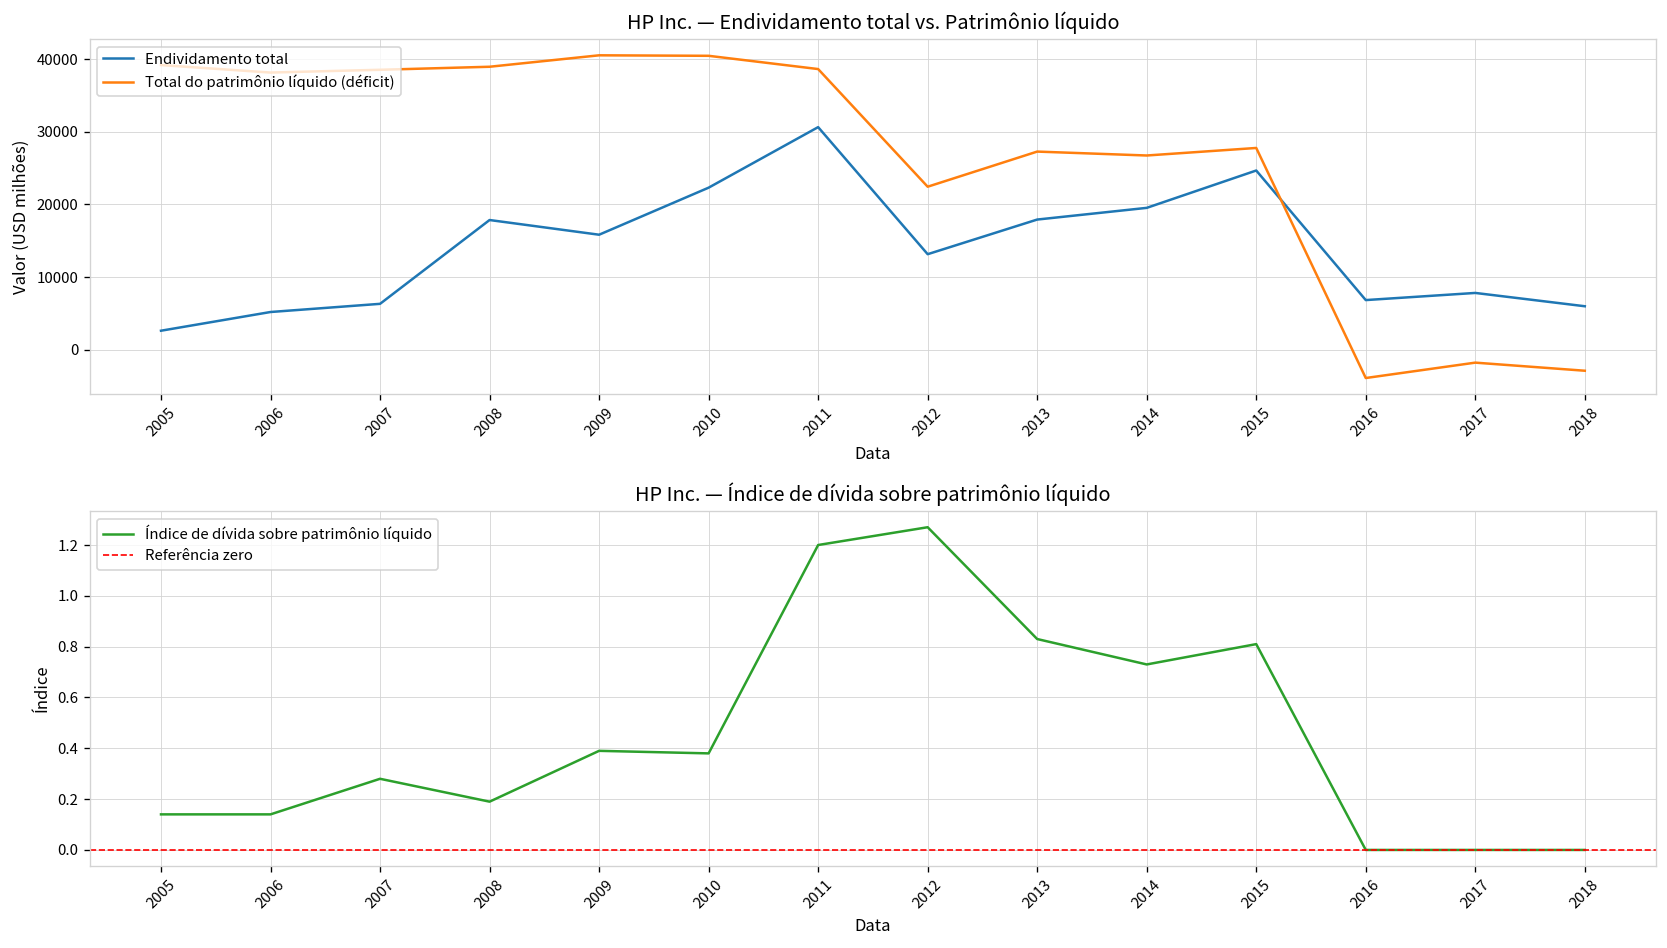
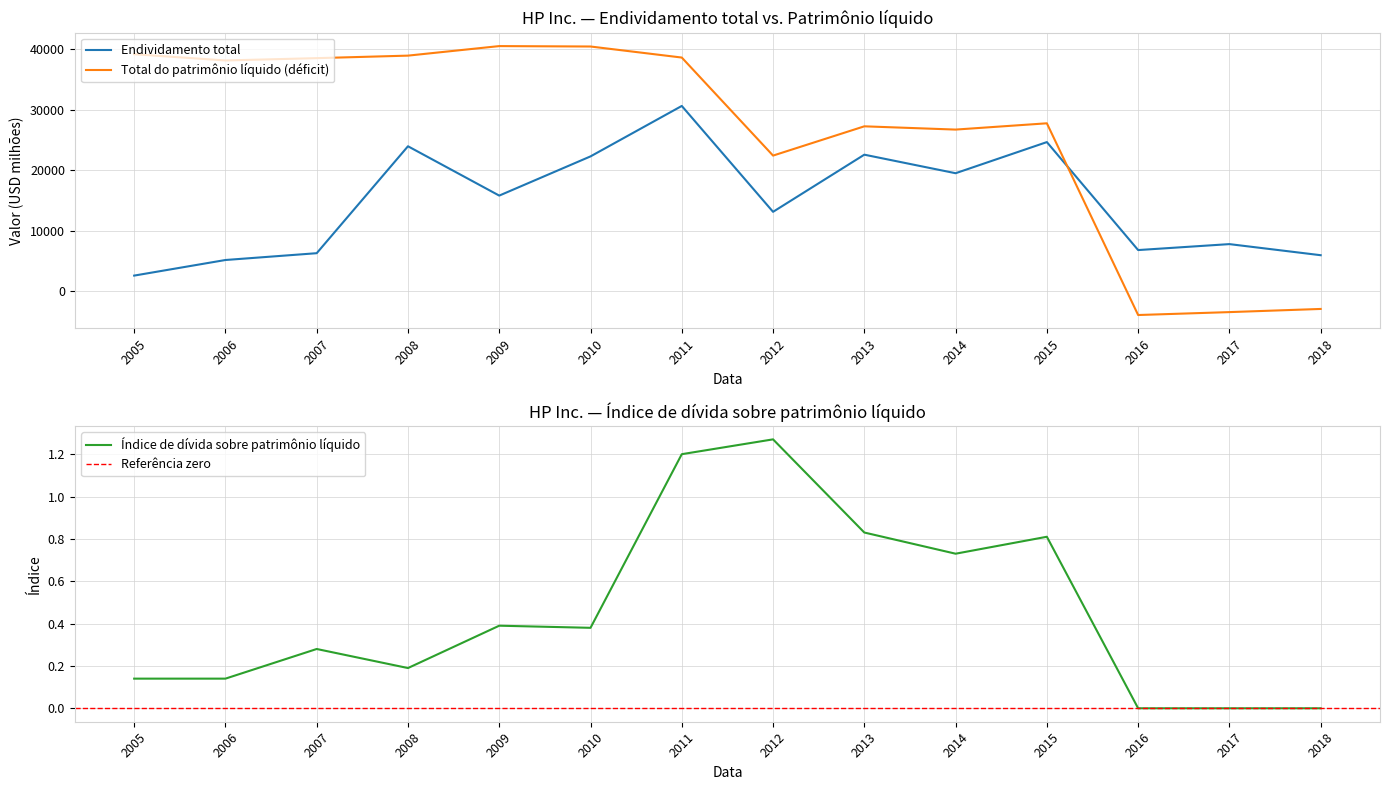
HP Inc. — Endividamento total vs. Patrimônio líquido, Endividamento total, 2008: 18000 -> 24000
HP Inc. — Endividamento total vs. Patrimônio líquido, Endividamento total, 2013: 18000 -> 23000
HP Inc. — Endividamento total vs. Patrimônio líquido, Total do patrimônio líquido (déficit), 2017: -2000 -> -3000
